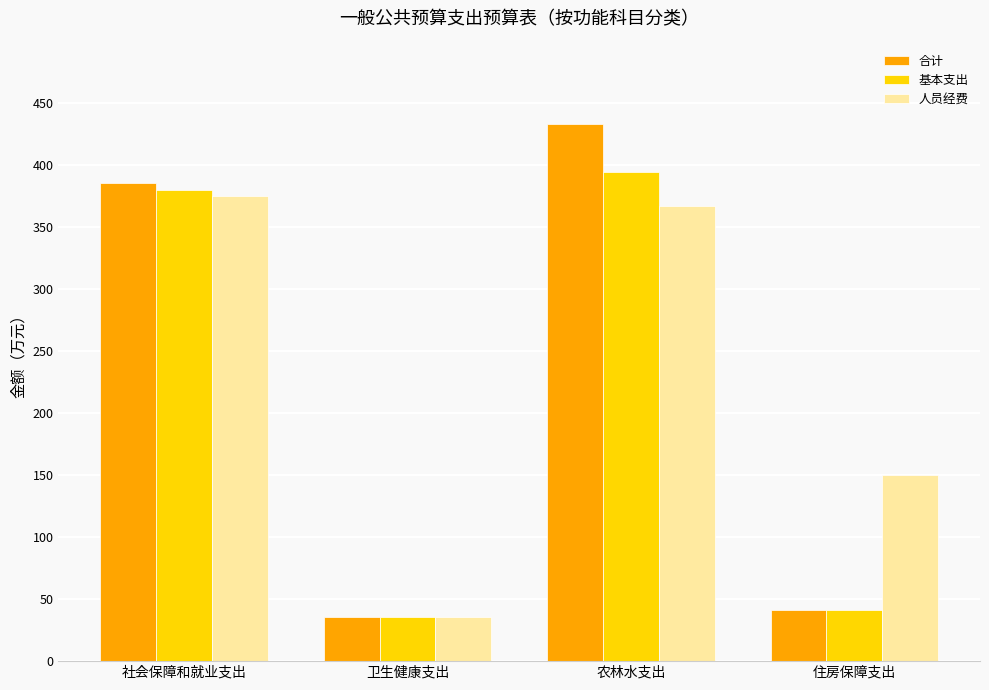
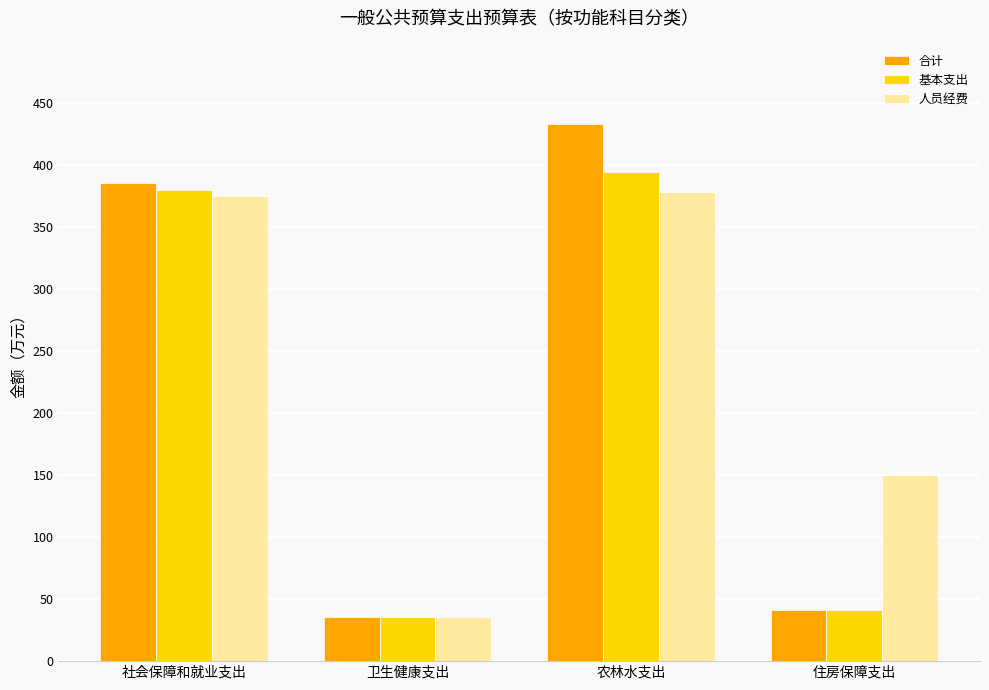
人员经费, 农林水支出: 367 -> 378
